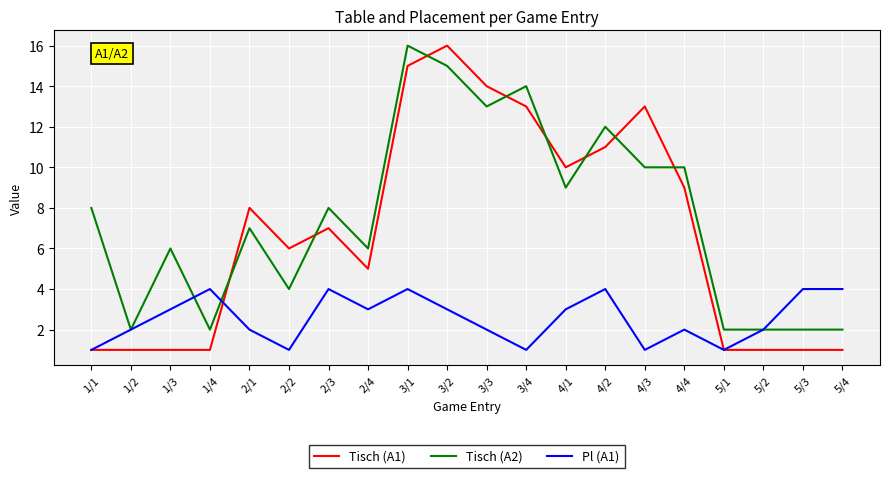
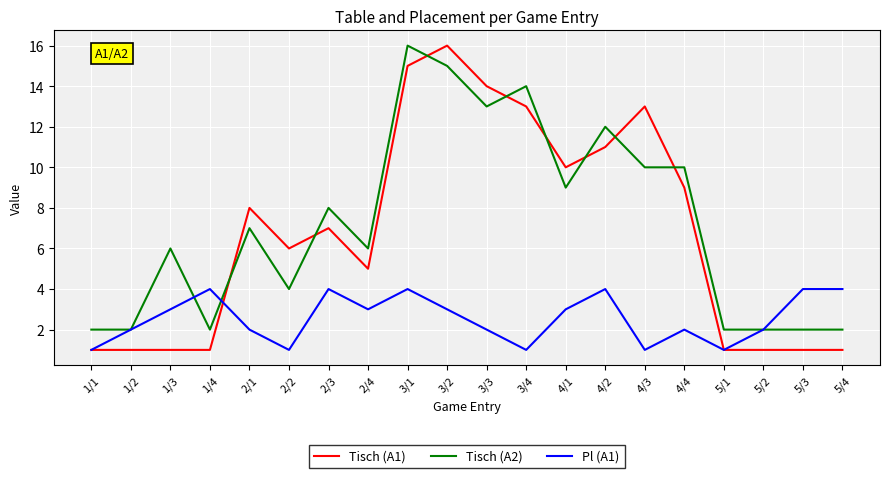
Tisch (A2), 1/1: 8 -> 2
